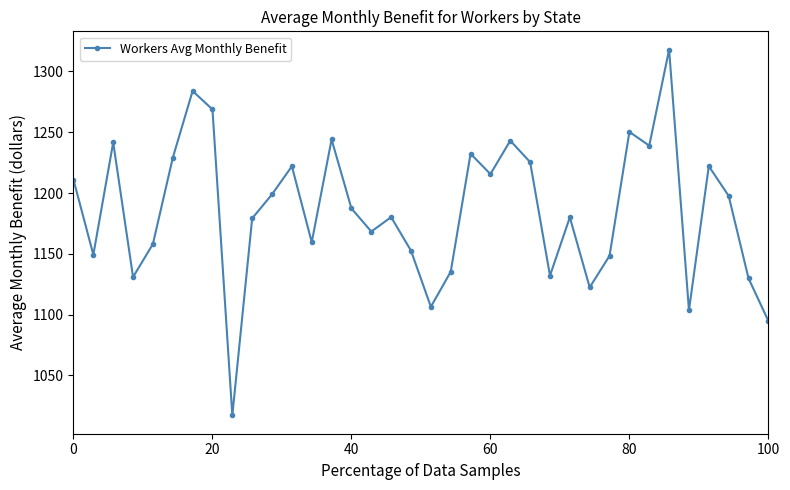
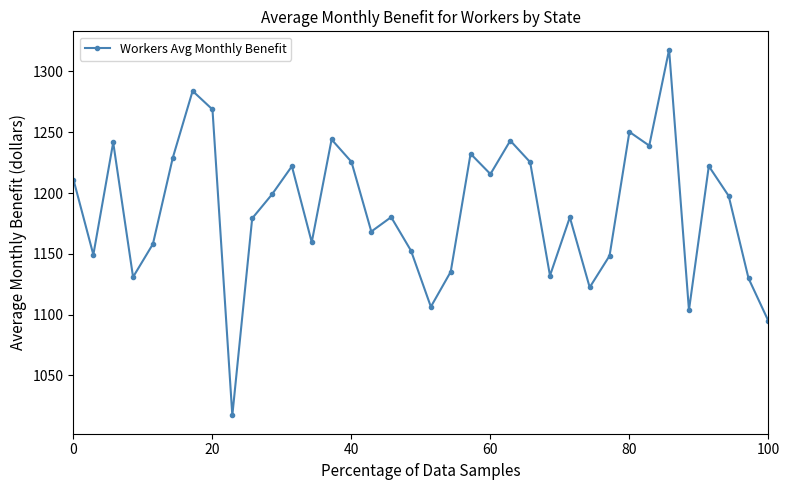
40: 1187 -> 1226
